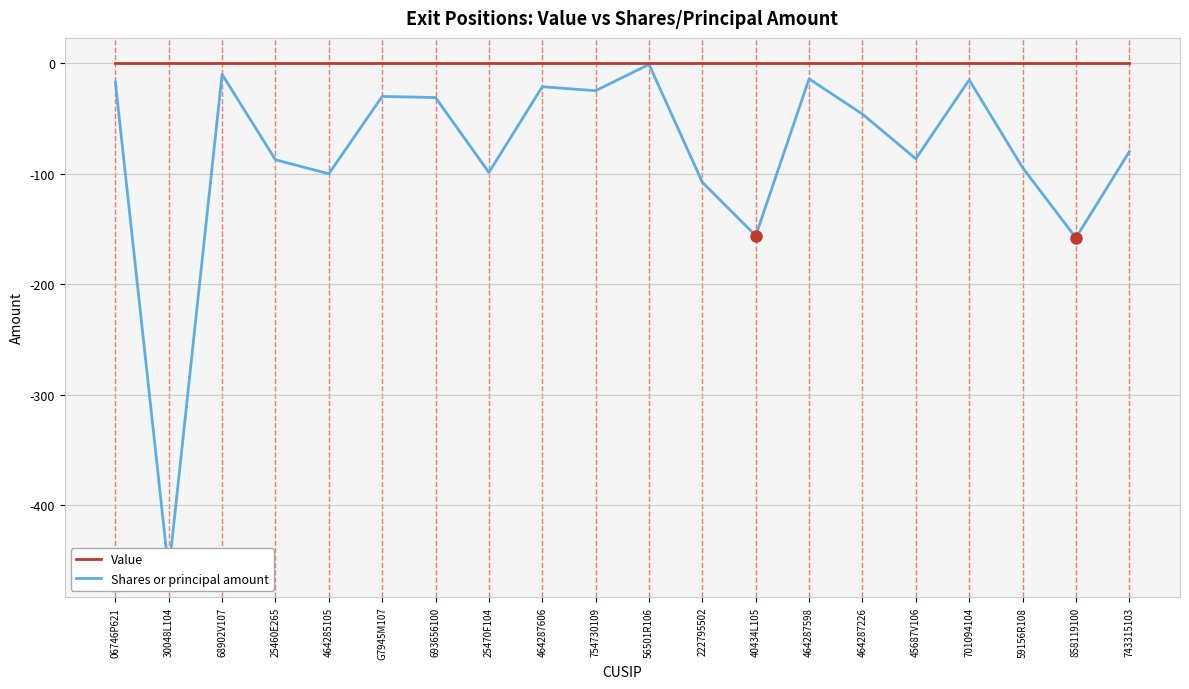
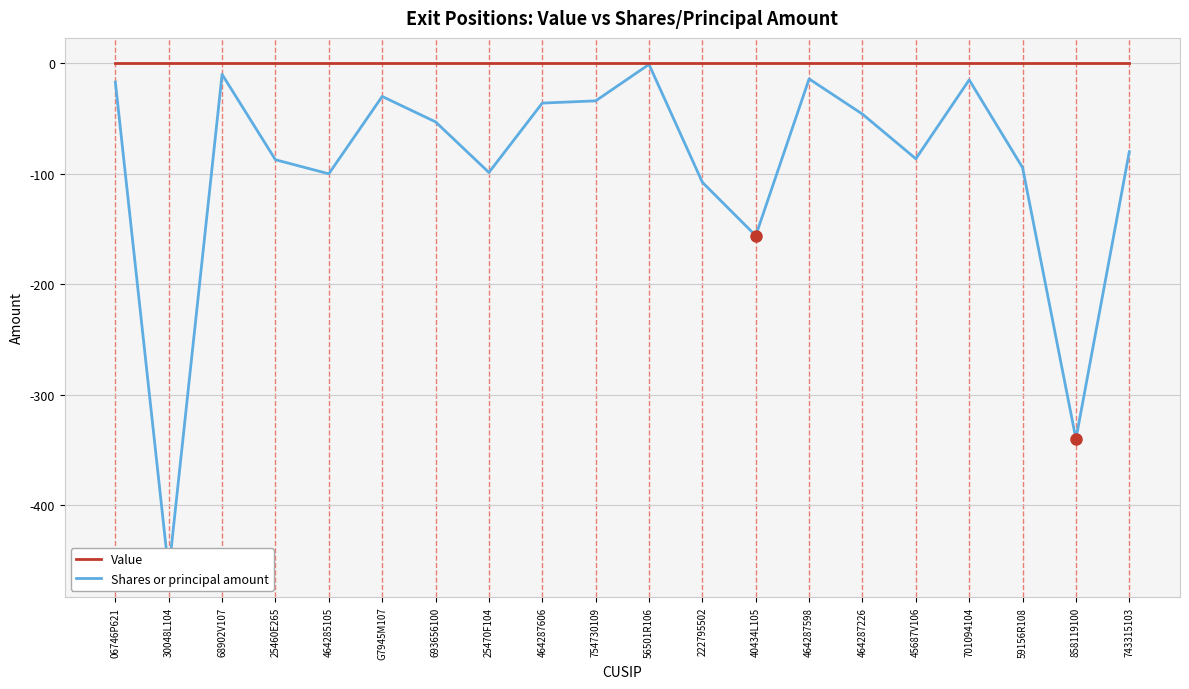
Shares or principal amount, 693656100: -31 -> -53
Shares or principal amount, 464287606: -21 -> -36
Shares or principal amount, 754730109: -25 -> -34
Shares or principal amount, 858119100: -158 -> -340
